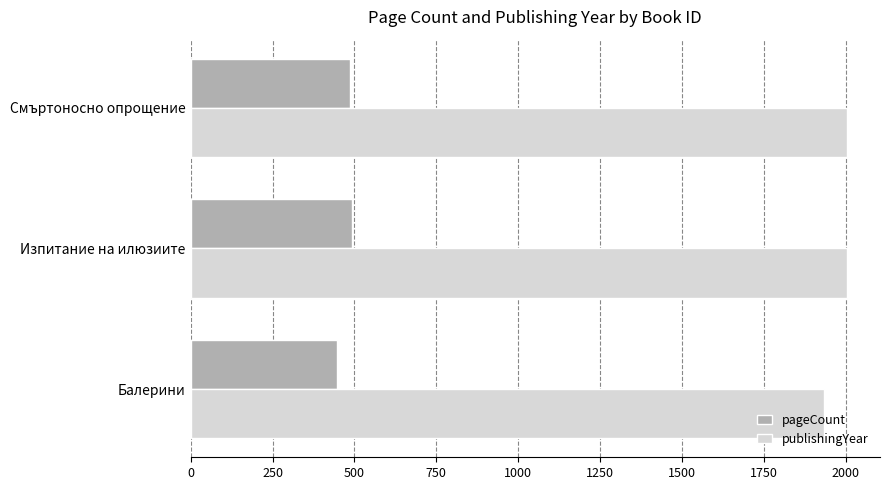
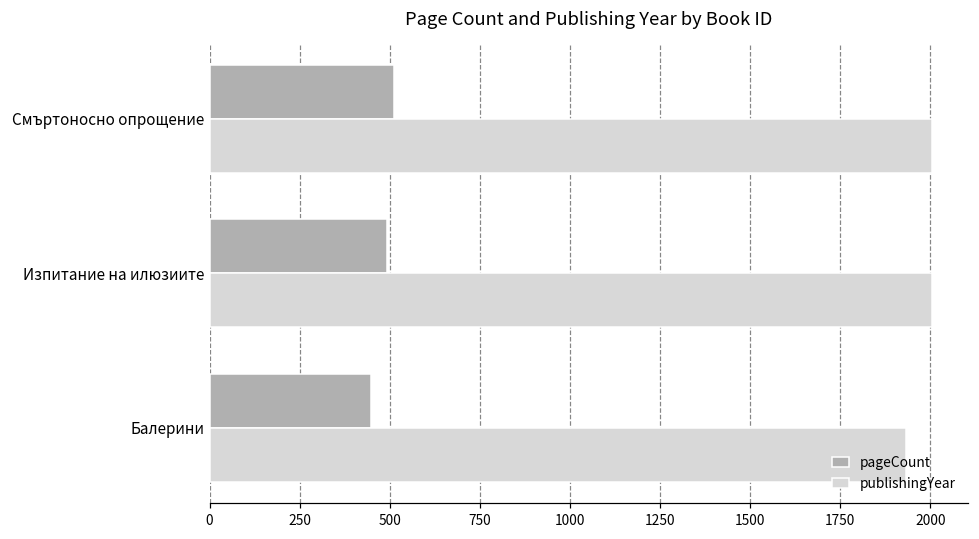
pageCount, Смъртоносно опрощение: 490 -> 510
